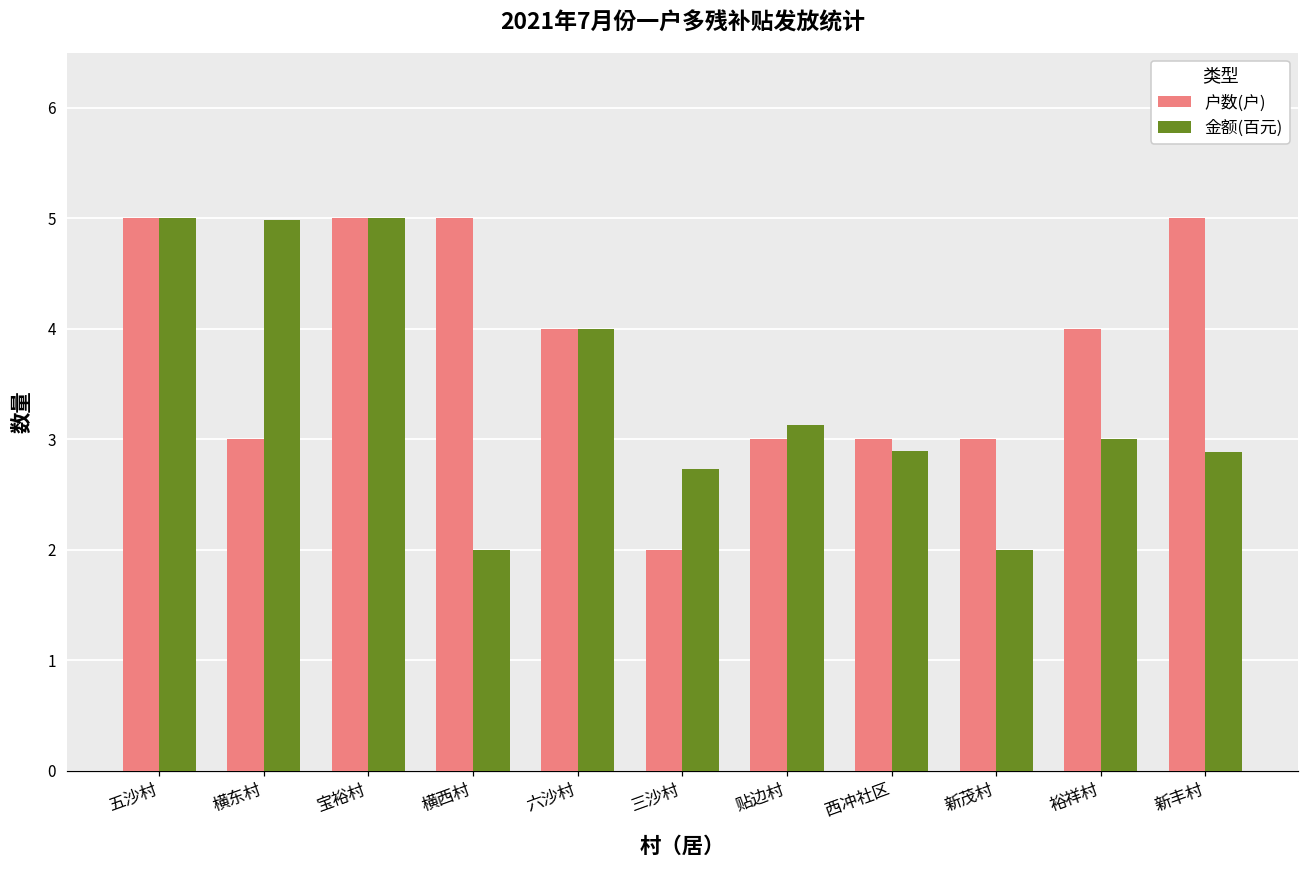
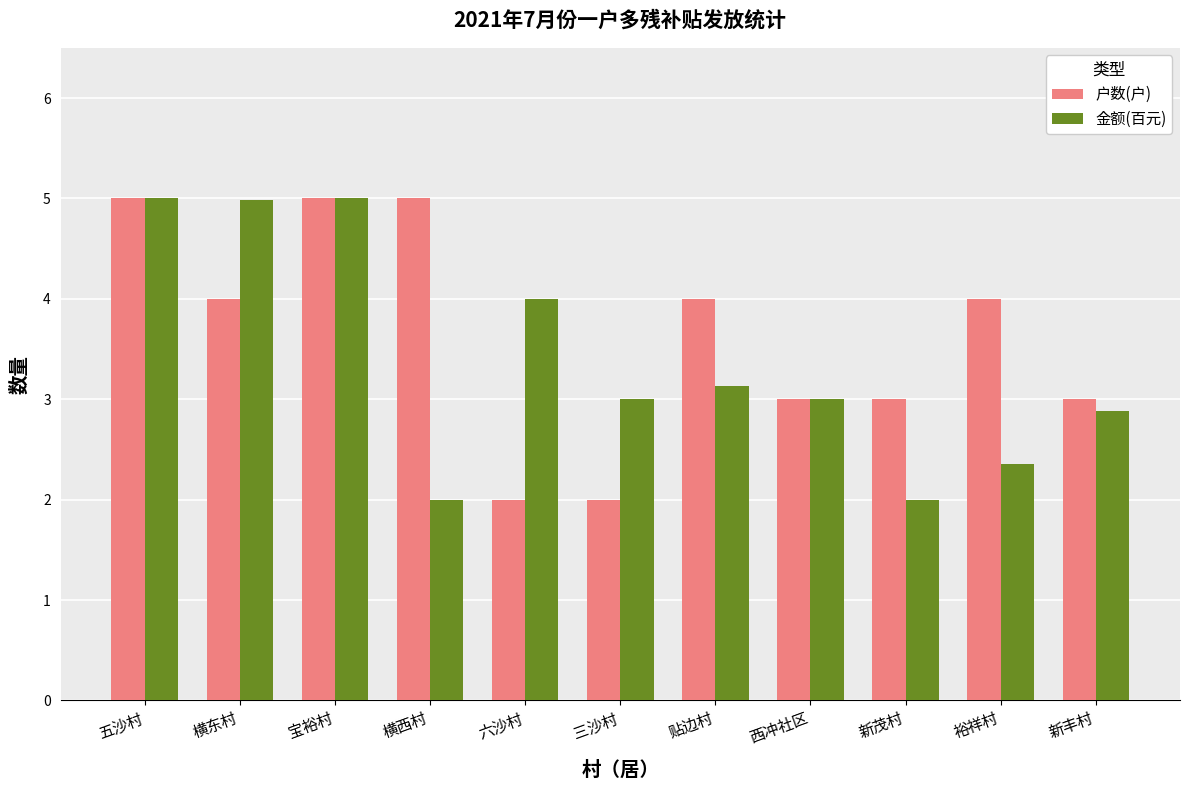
户数(户), 横东村: 3 -> 4
户数(户), 六沙村: 4 -> 2
金额(百元), 三沙村: 2.73 -> 3.00
户数(户), 贴边村: 3 -> 4
金额(百元), 西冲社区: 2.89 -> 3.00
金额(百元), 裕祥村: 3.00 -> 2.35
户数(户), 新丰村: 5 -> 3
